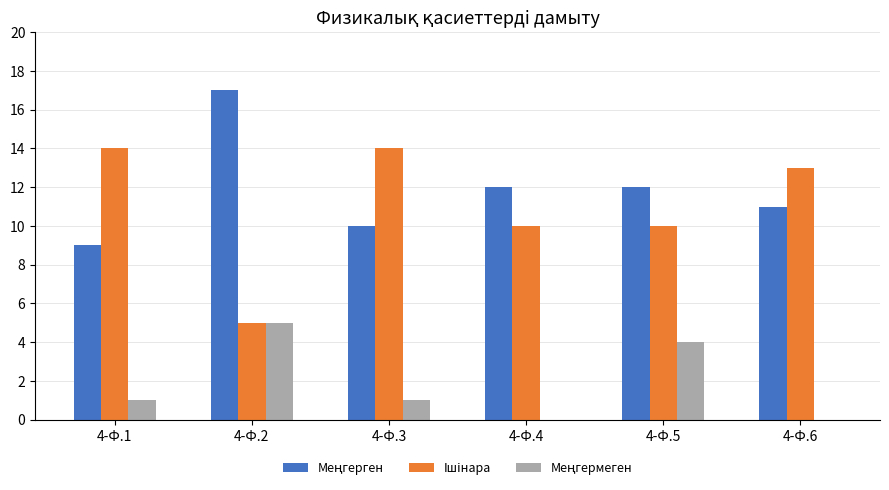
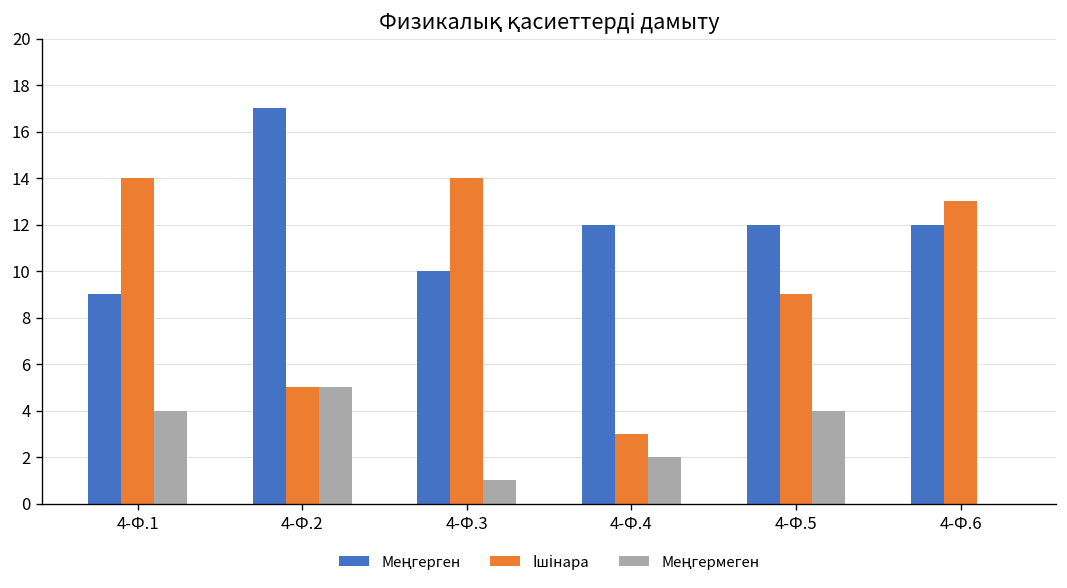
Меңгермеген, 4-Ф.1: 1 -> 4
Ішінара, 4-Ф.4: 10 -> 3
Меңгермеген, 4-Ф.4: 0 -> 2
Ішінара, 4-Ф.5: 10 -> 9
Меңгерген, 4-Ф.6: 11 -> 12
